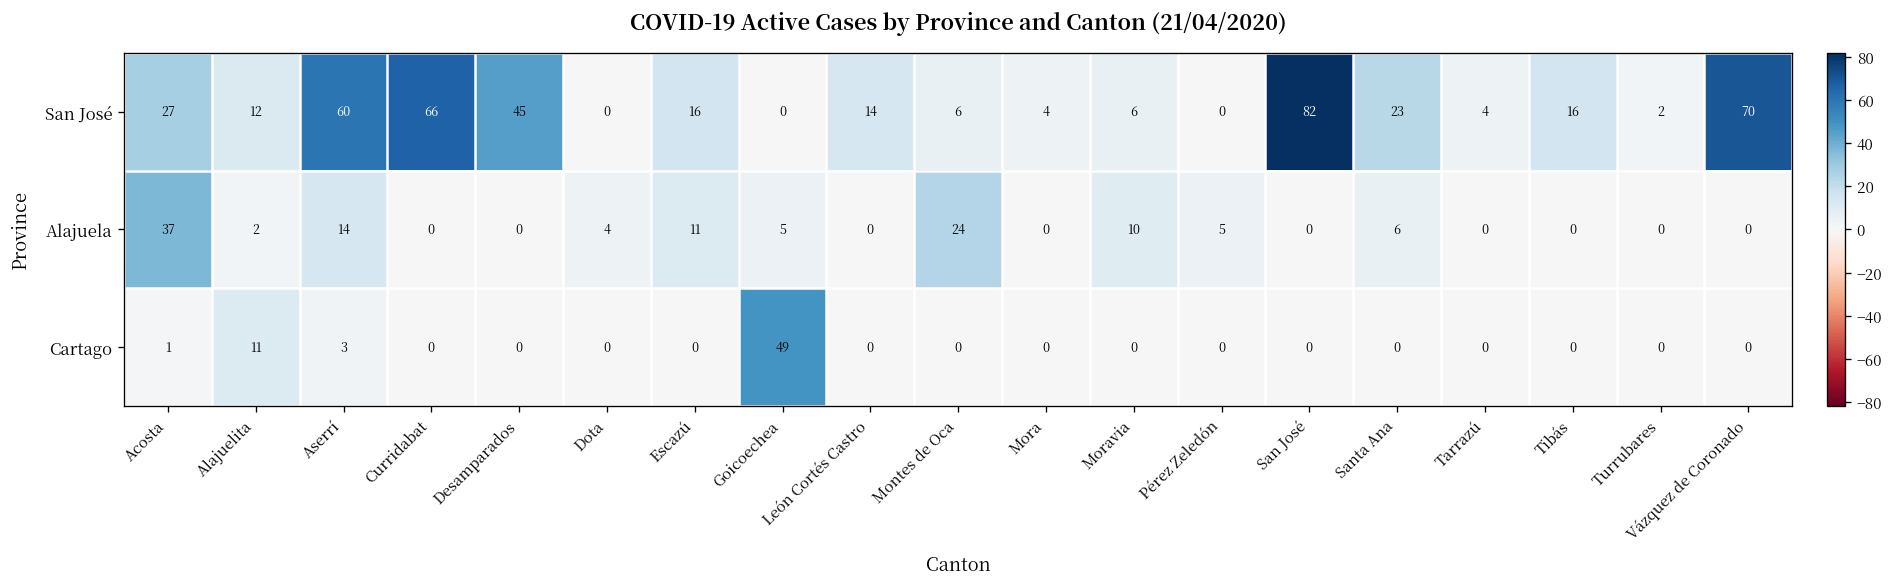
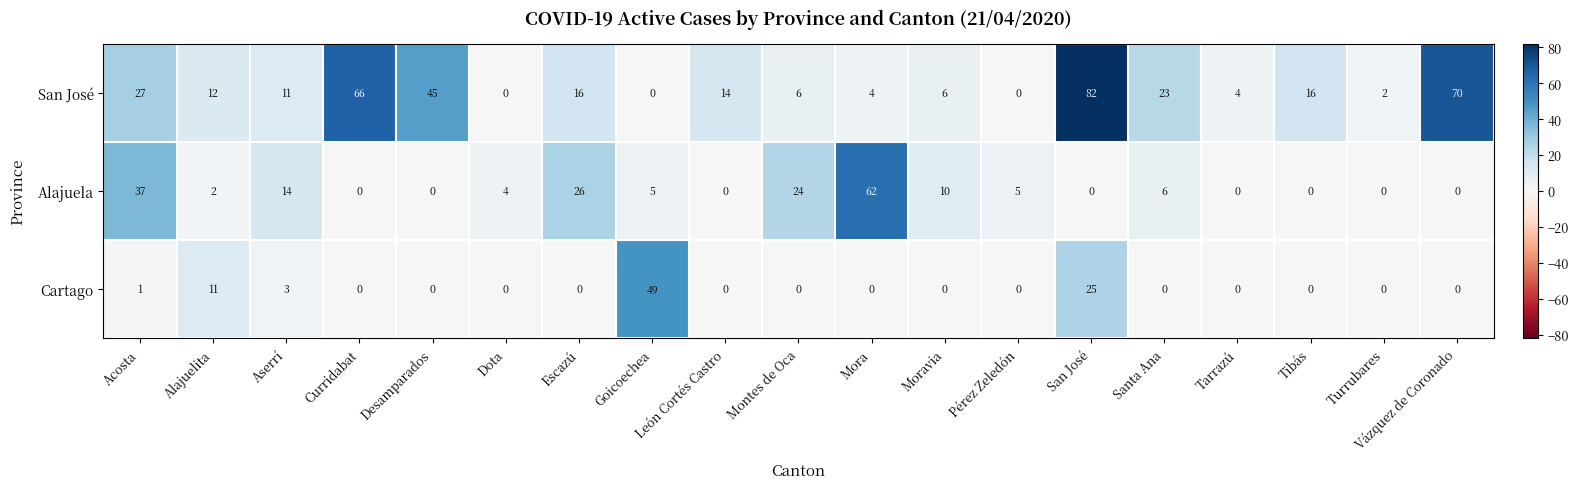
San José, Aserrí: 60 -> 11
Alajuela, Escazú: 11 -> 26
Alajuela, Mora: 0 -> 62
Cartago, San José: 0 -> 25
